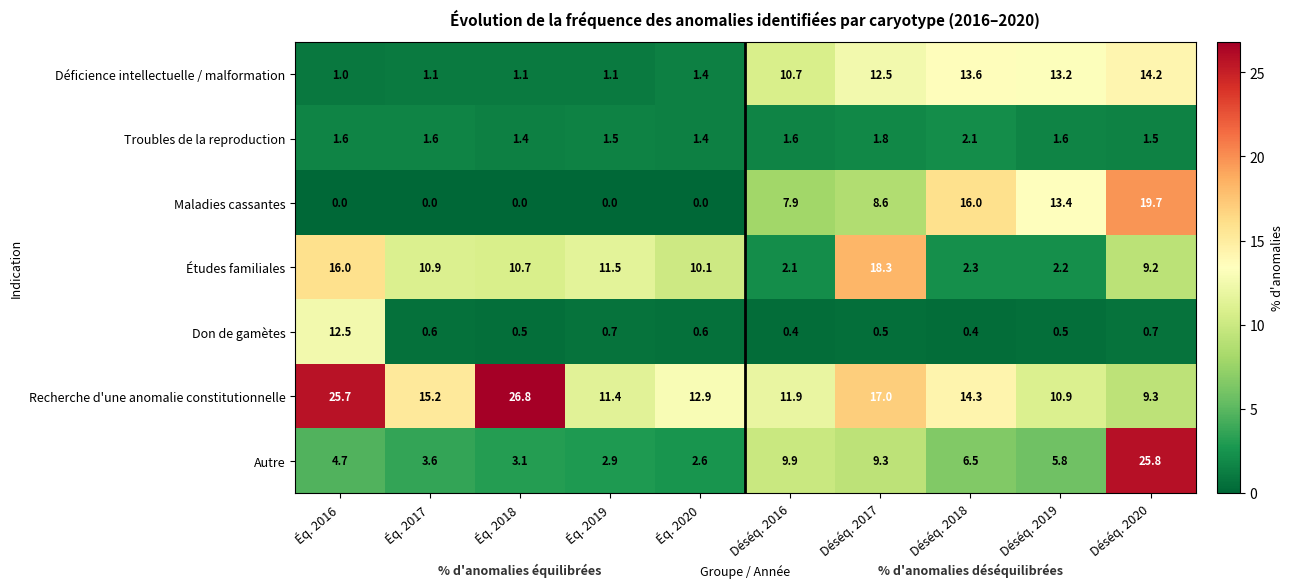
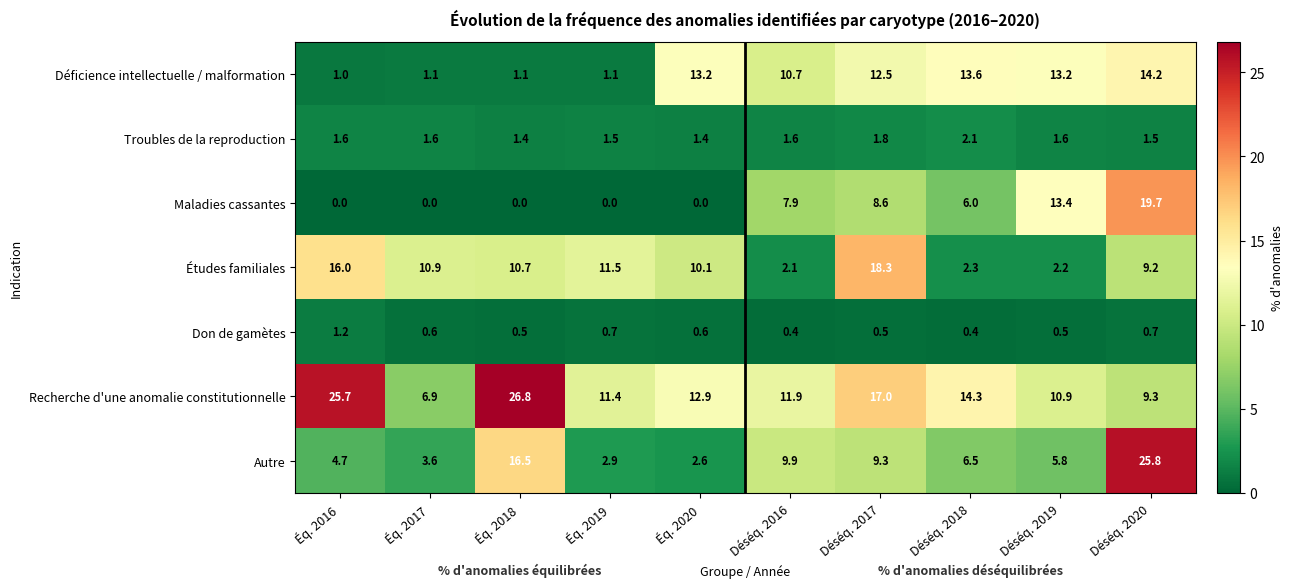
Déficience intellectuelle / malformation, Éq. 2020: 1.4 -> 13.2
Maladies cassantes, Déséq. 2018: 16.0 -> 6.0
Don de gamètes, Éq. 2016: 12.5 -> 1.2
Recherche d'une anomalie constitutionnelle, Éq. 2017: 15.2 -> 6.9
Autre, Éq. 2018: 3.1 -> 16.5
